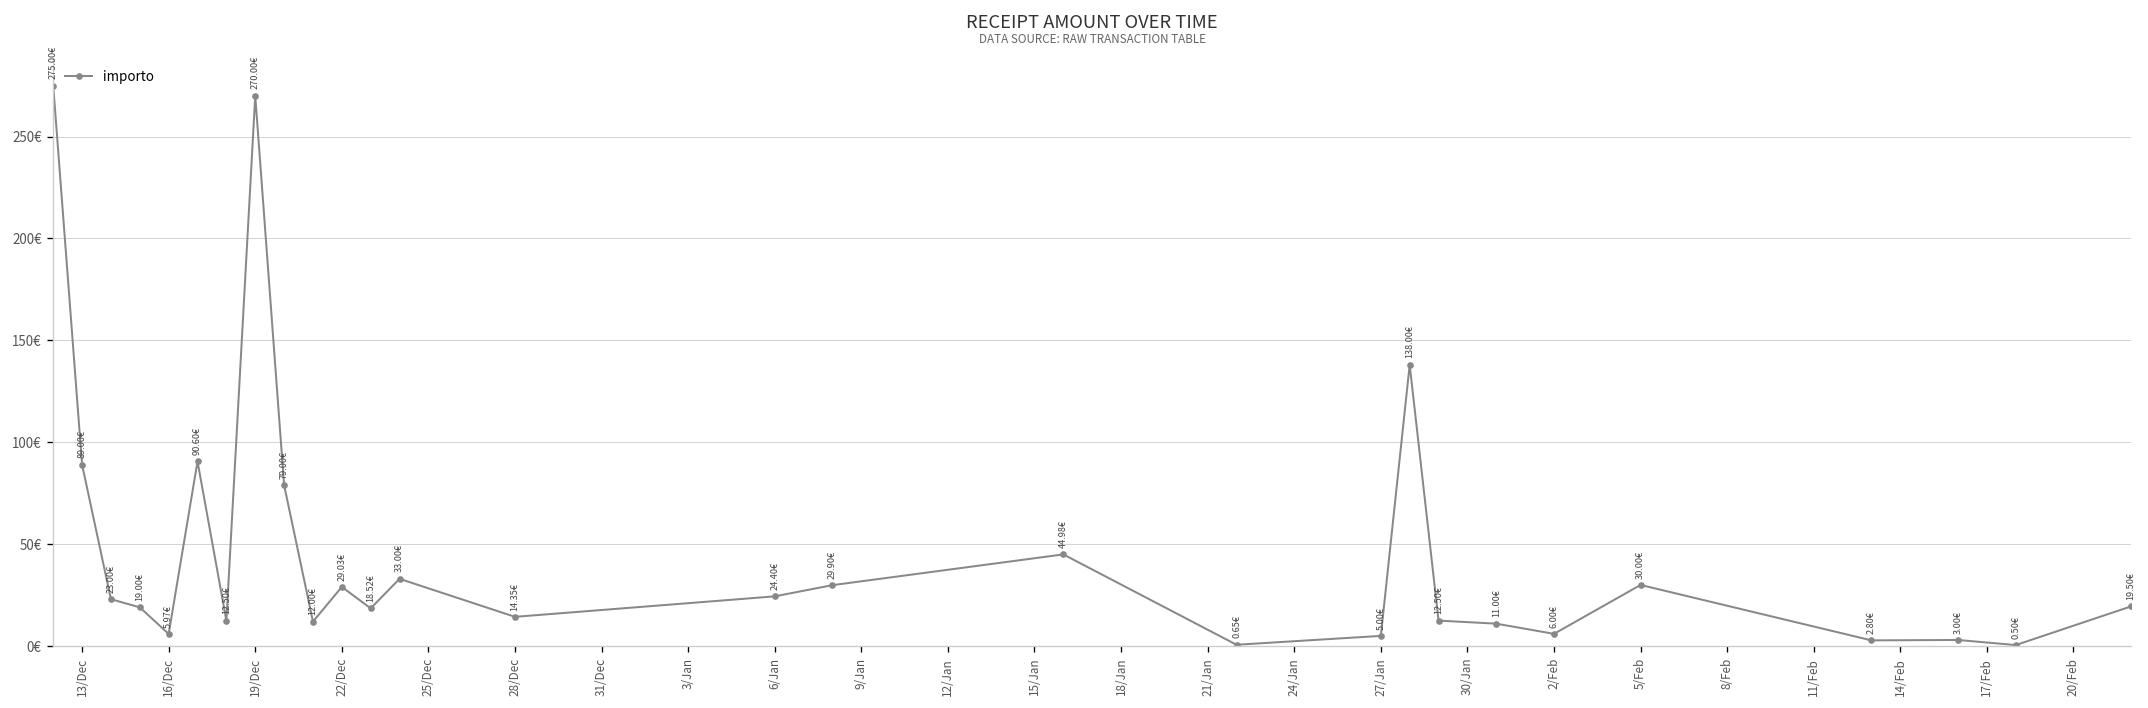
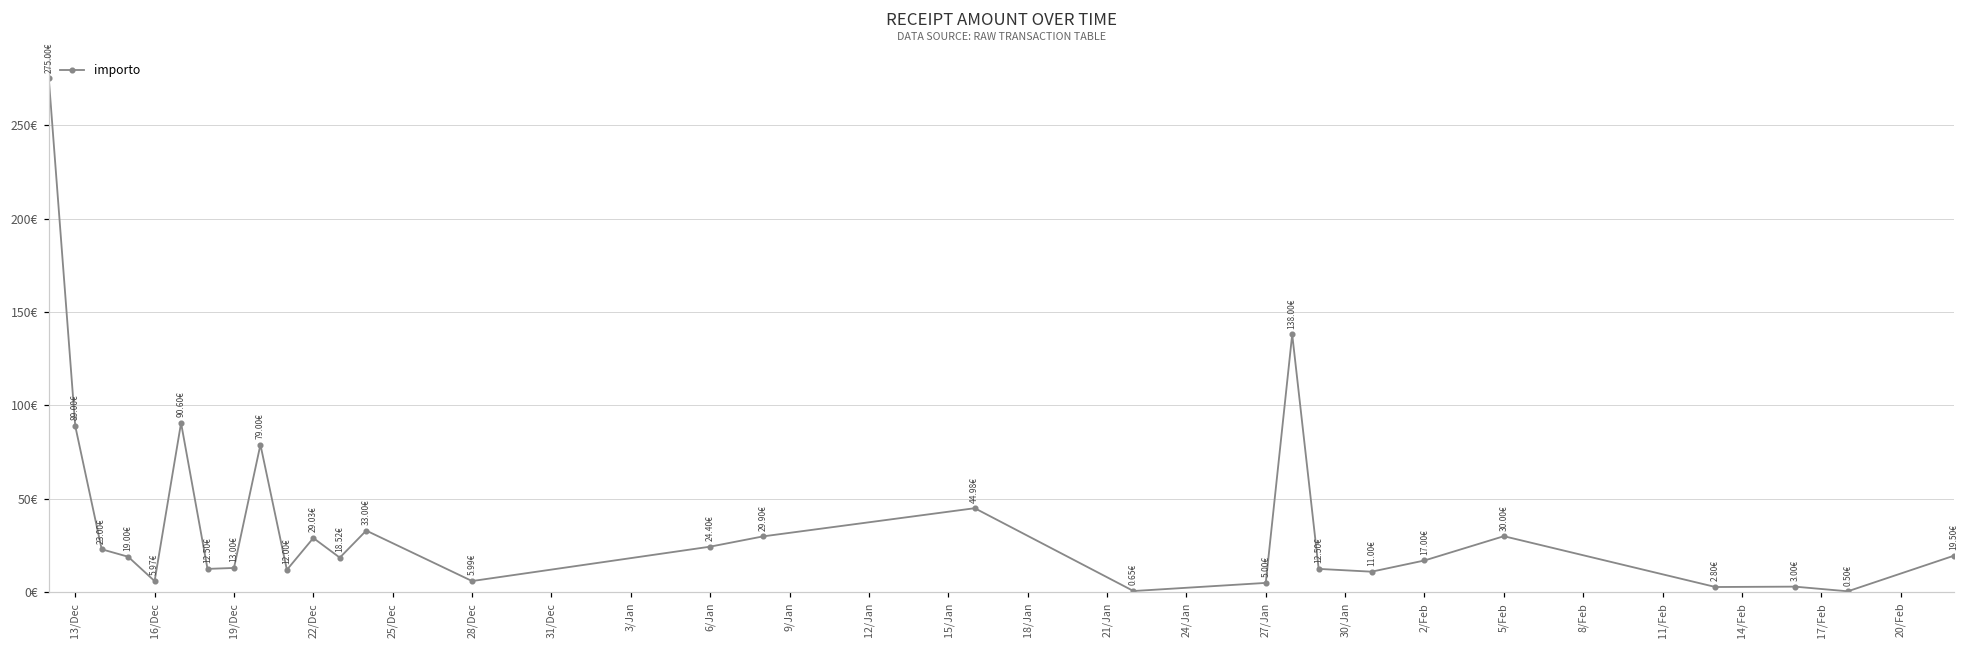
19/Dec: 270.00€ -> 13.00€
28/Dec: 14.35€ -> 5.99€
2/Feb: 6.00€ -> 17.00€
